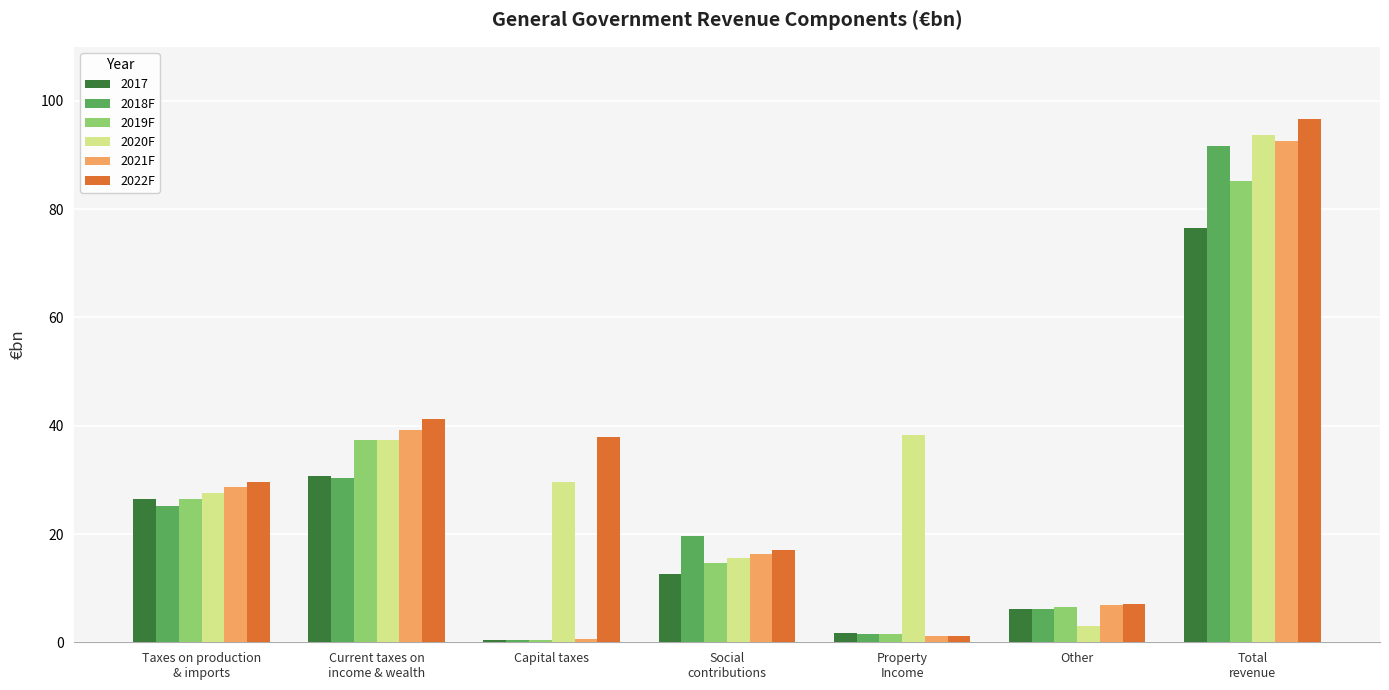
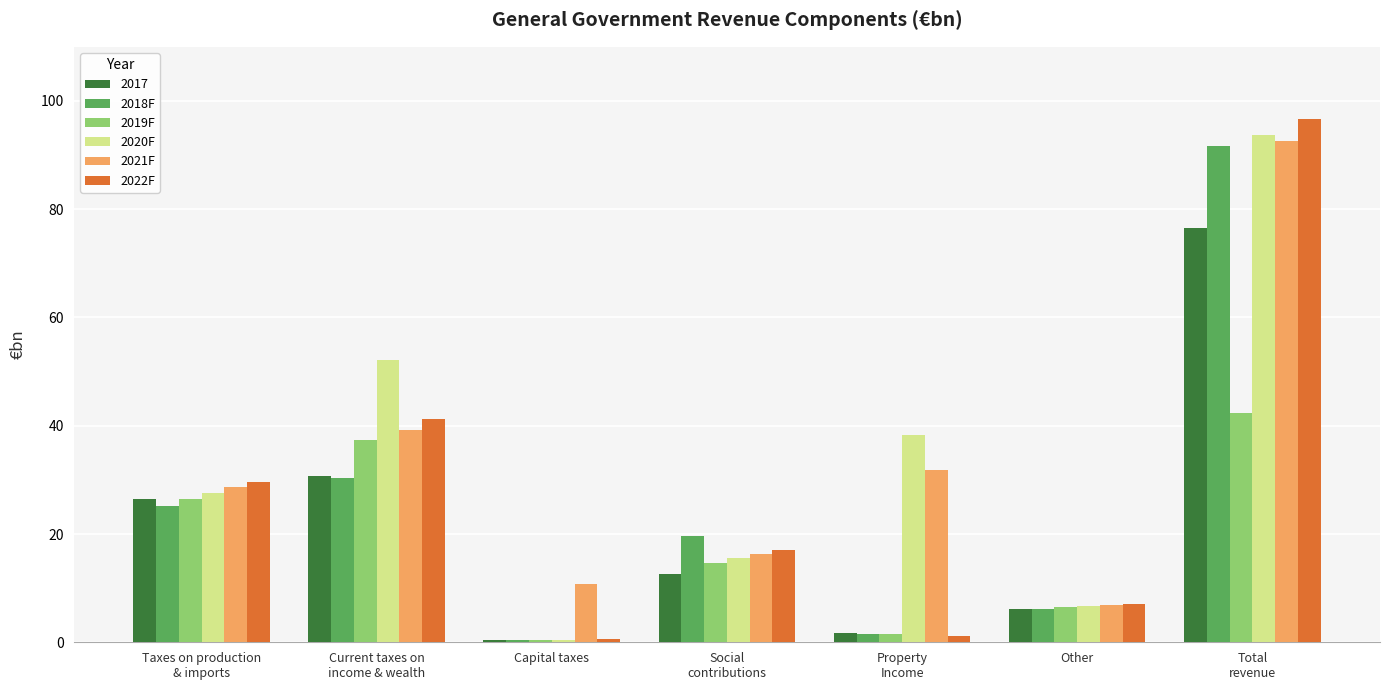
2020F, Current taxes on income & wealth: 37 -> 52
2020F, Capital taxes: 30 -> 1
2021F, Capital taxes: 1 -> 11
2022F, Capital taxes: 38 -> 1
2021F, Property Income: 1 -> 32
2020F, Other: 3 -> 7
2019F, Total revenue: 85 -> 42
